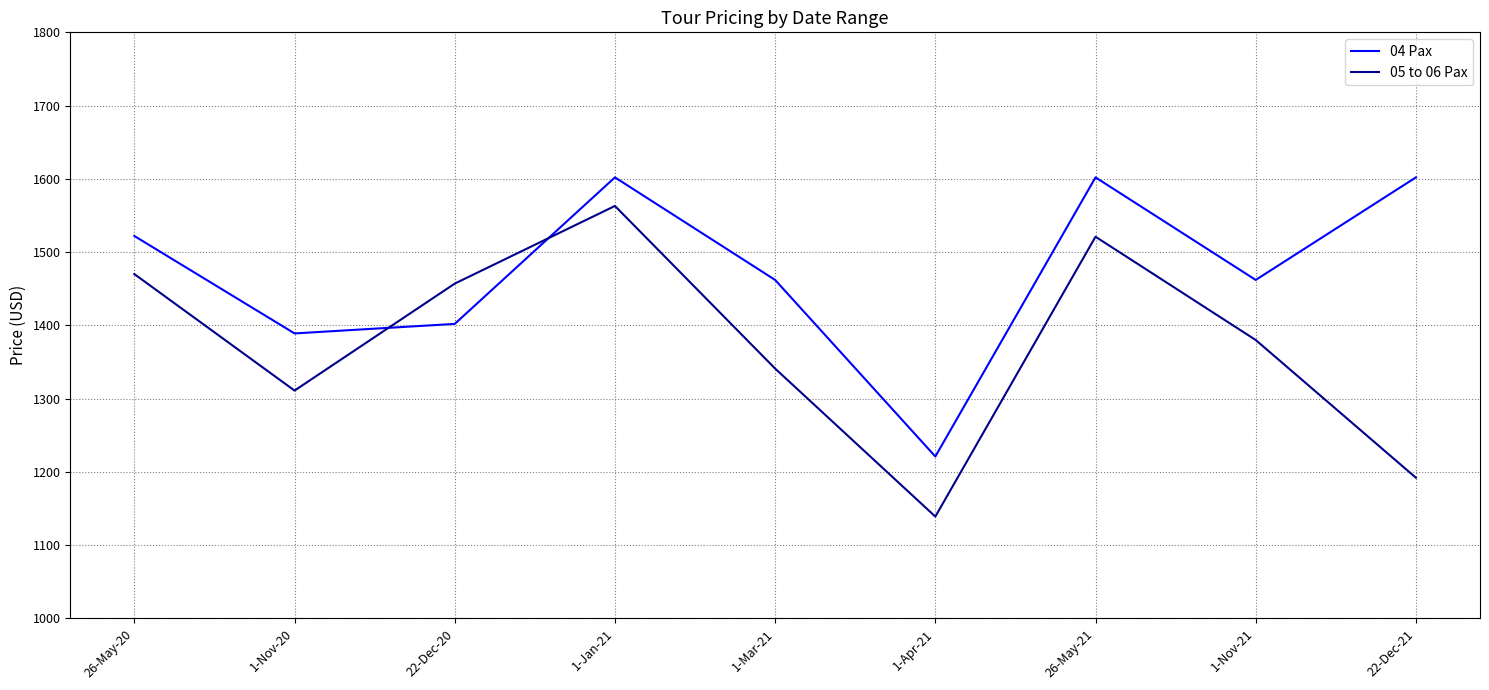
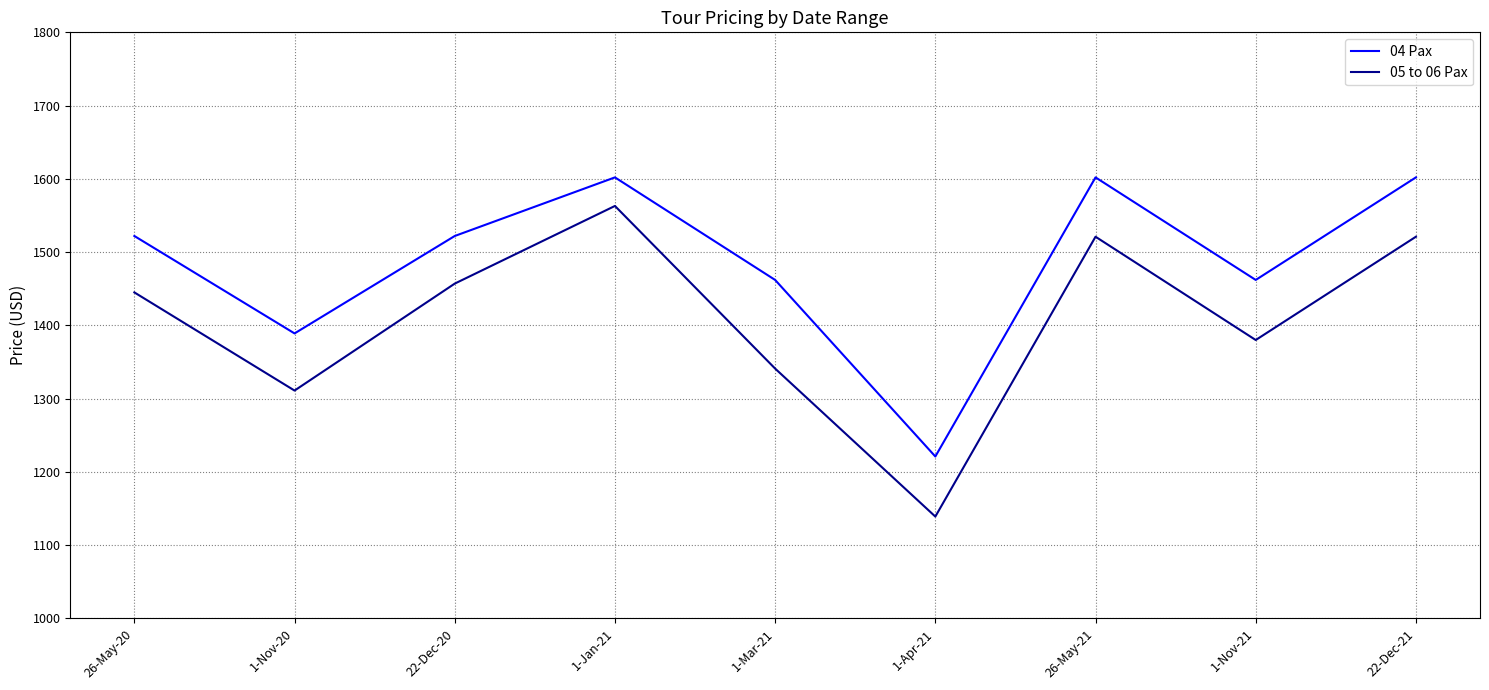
05 to 06 Pax, 26-May-20: 1470 -> 1450
04 Pax, 22-Dec-20: 1400 -> 1520
05 to 06 Pax, 22-Dec-21: 1190 -> 1520
